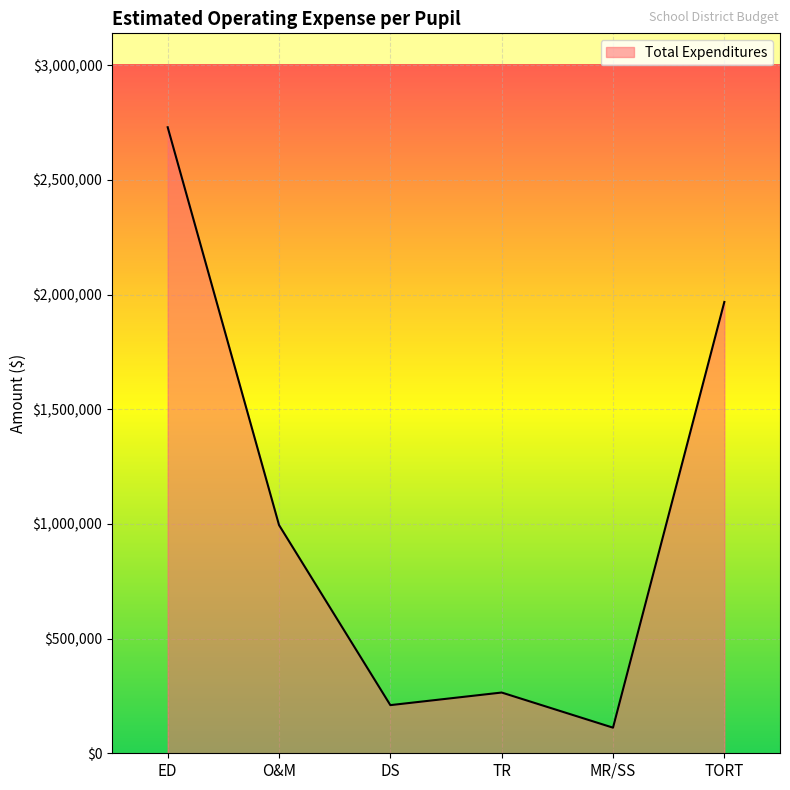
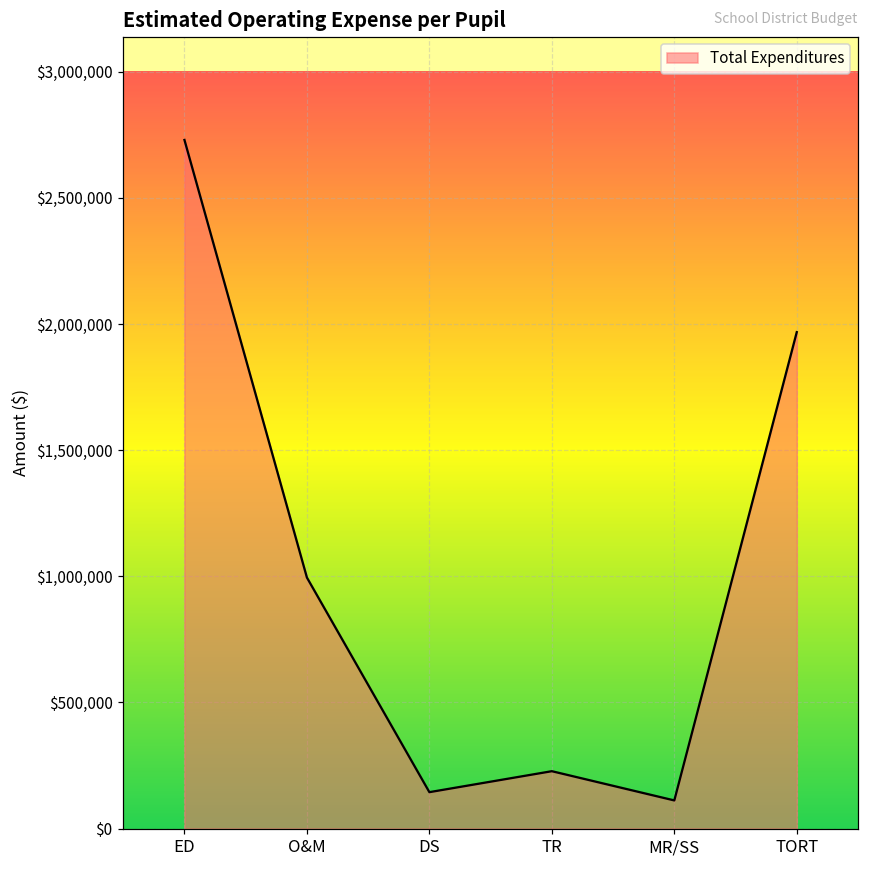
DS: $210,000 -> $140,000
TR: $260,000 -> $230,000
